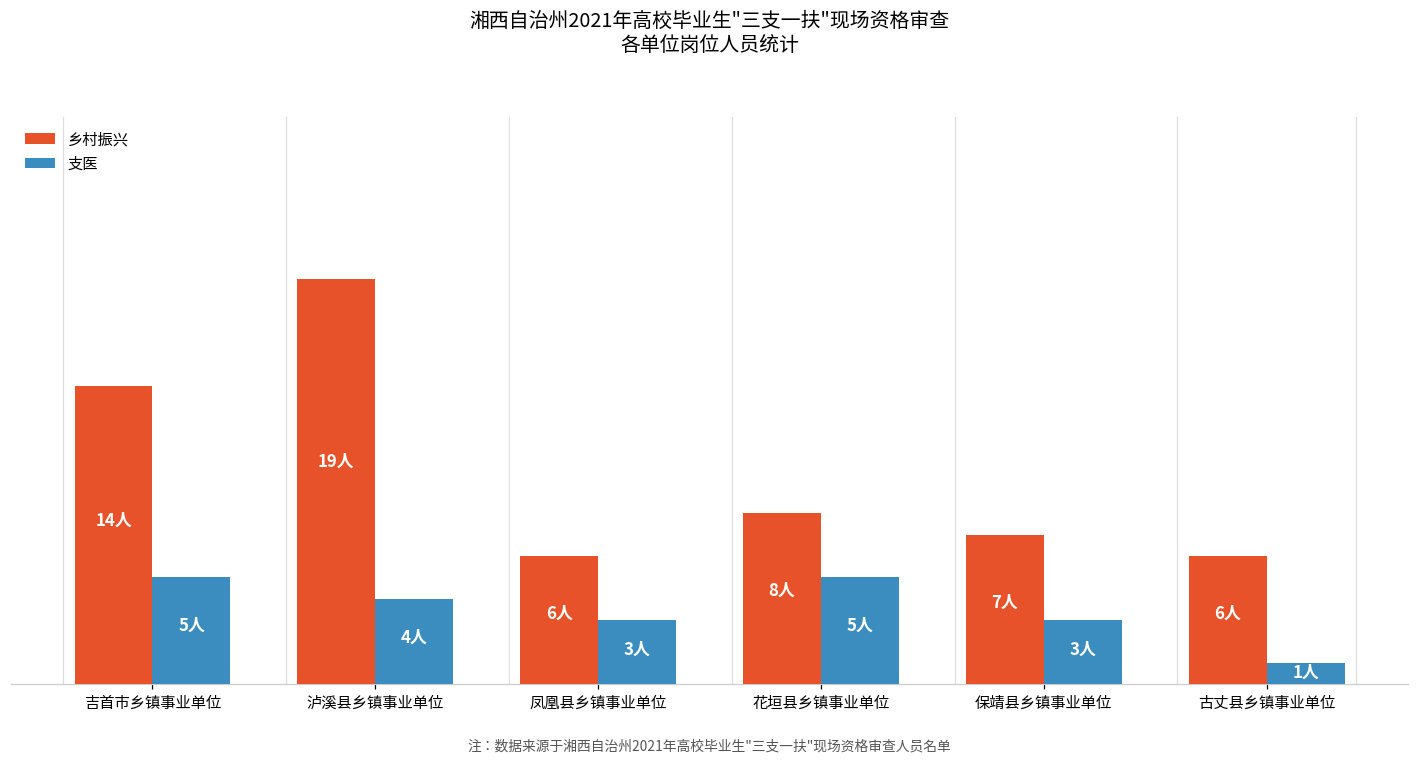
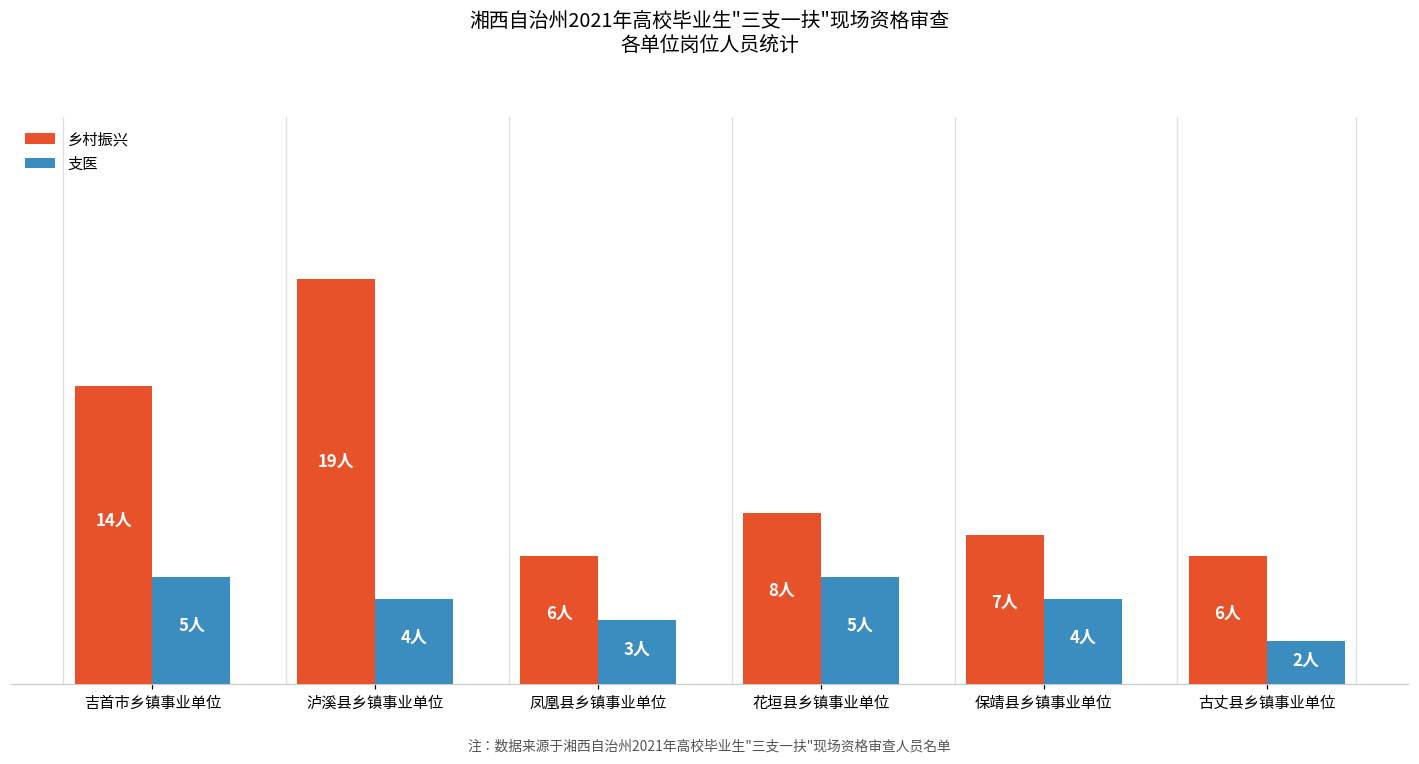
支医, 保靖县乡镇事业单位: 3人 -> 4人
支医, 古丈县乡镇事业单位: 1人 -> 2人
